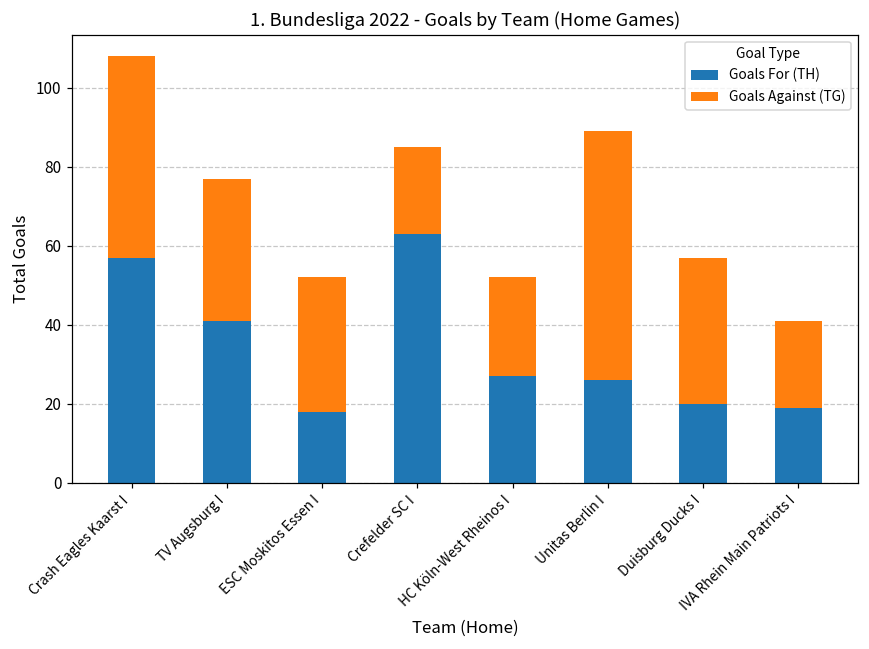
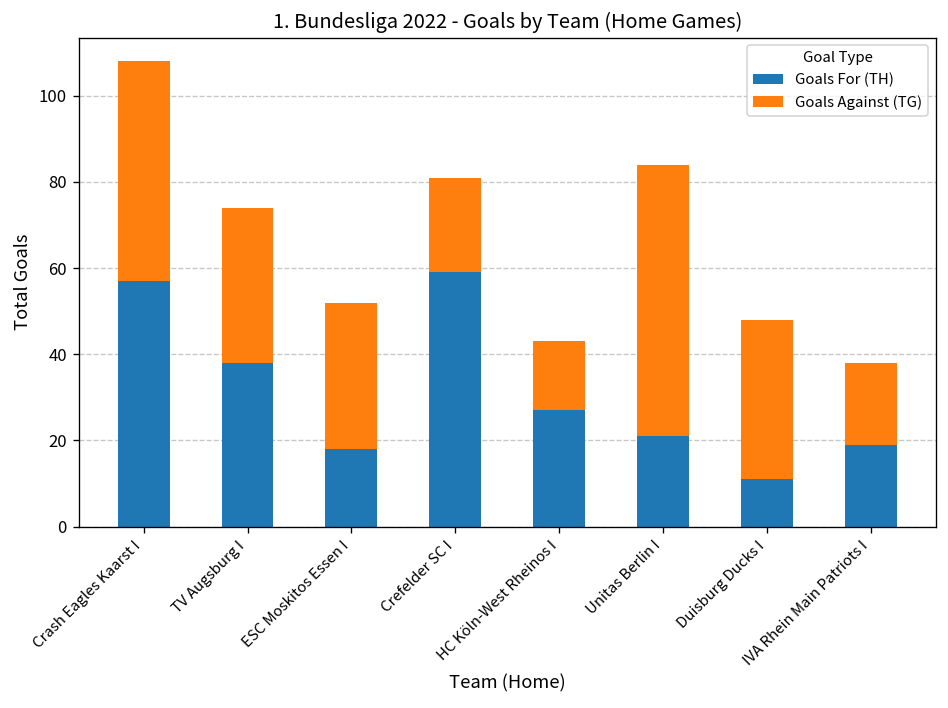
Goals For (TH), TV Augsburg I: 41 -> 38
Goals For (TH), Crefelder SC I: 63 -> 59
Goals Against (TG), HC Köln-West Rheinos I: 25 -> 16
Goals For (TH), Unitas Berlin I: 26 -> 21
Goals For (TH), Duisburg Ducks I: 20 -> 11
Goals Against (TG), IVA Rhein Main Patriots I: 22 -> 19
